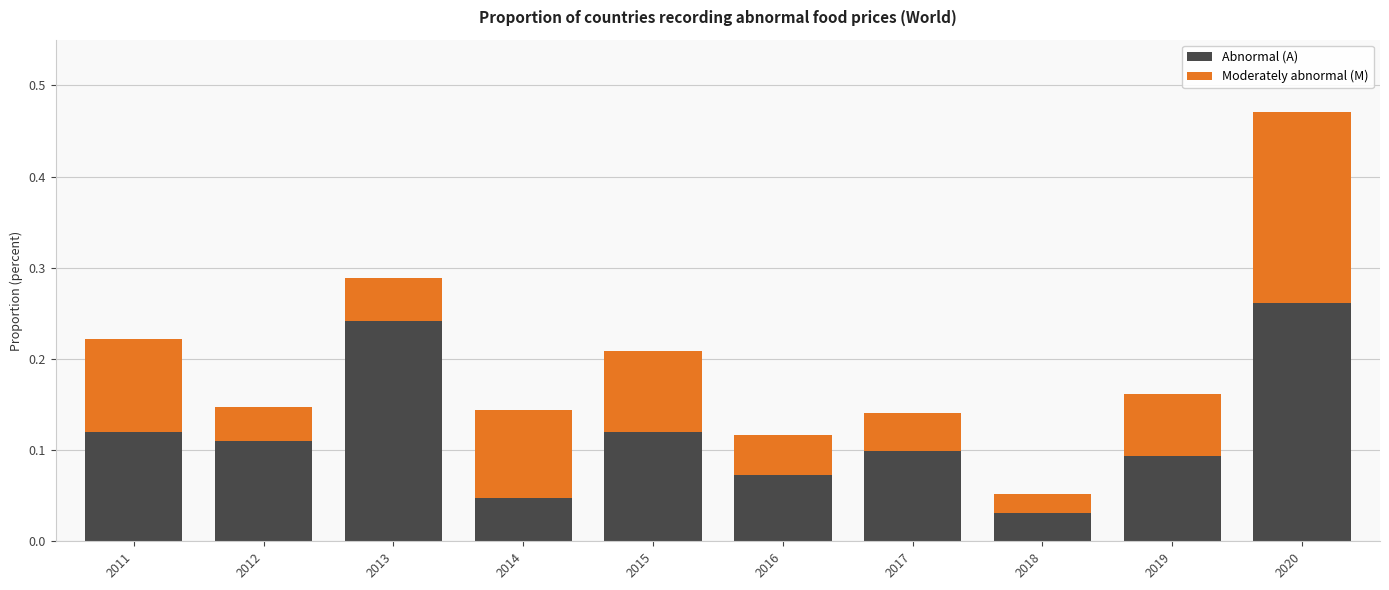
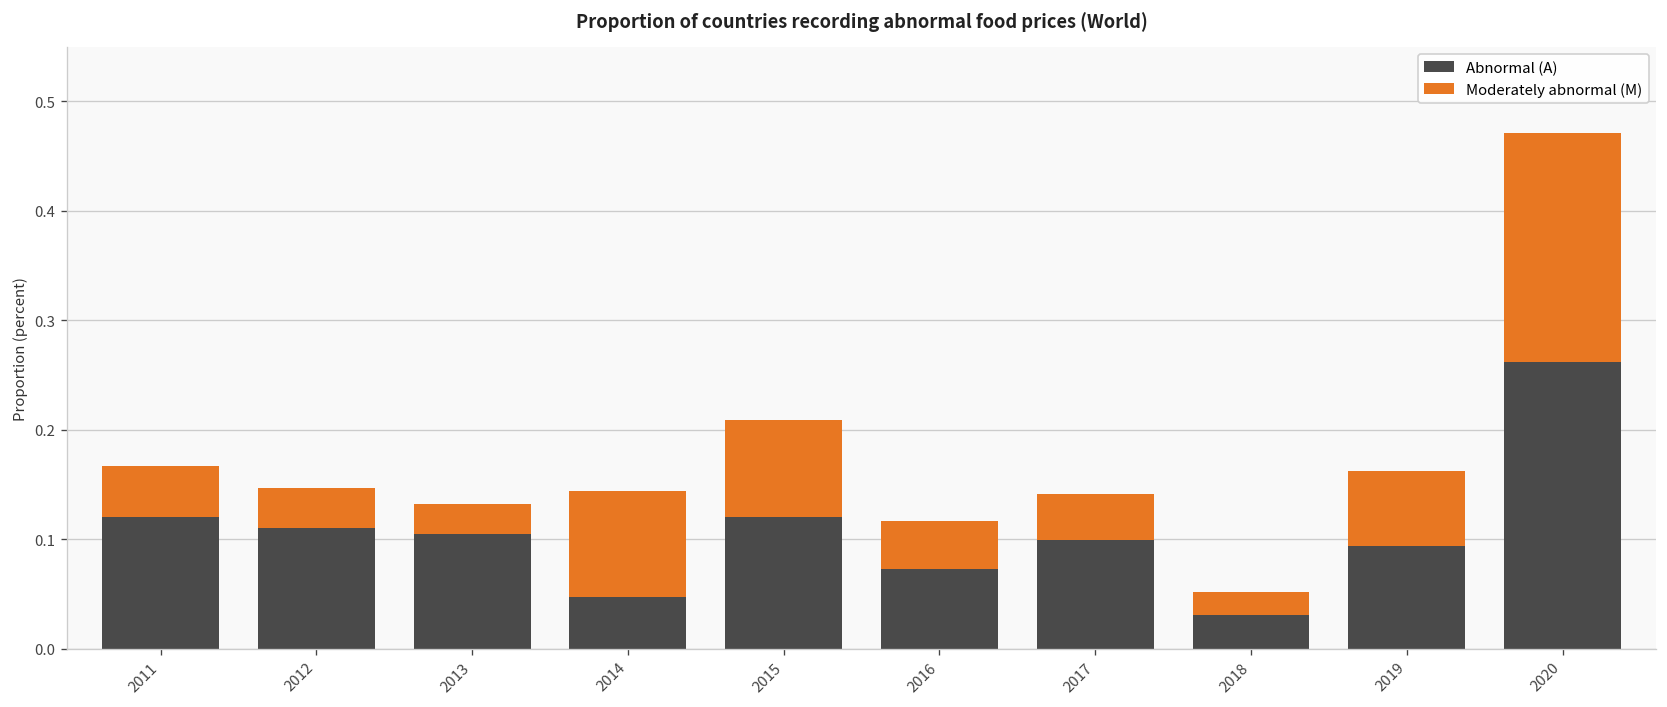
Moderately abnormal (M), 2011: 0.10 -> 0.05
Abnormal (A), 2013: 0.24 -> 0.11
Moderately abnormal (M), 2013: 0.05 -> 0.03
